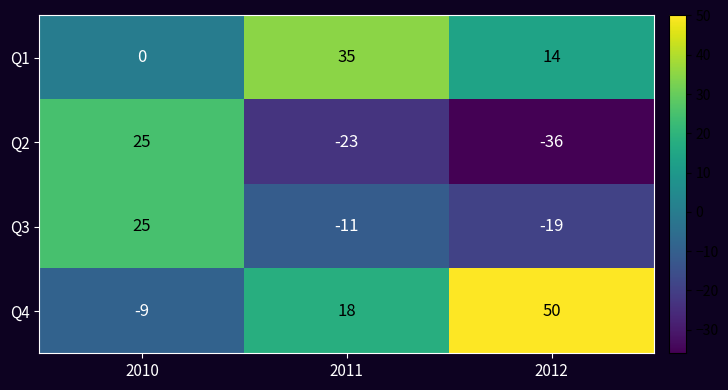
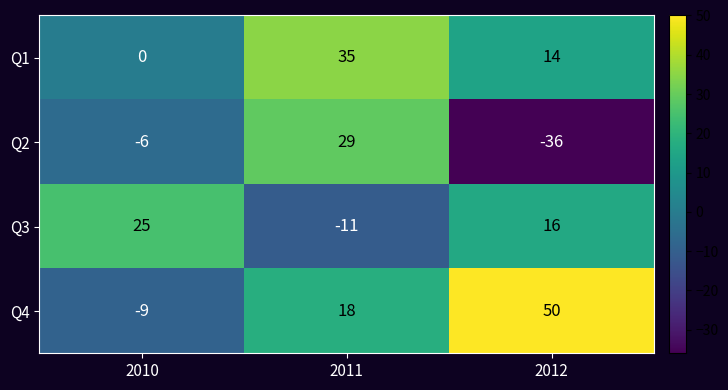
Q2, 2010: 25 -> -6
Q2, 2011: -23 -> 29
Q3, 2012: -19 -> 16
